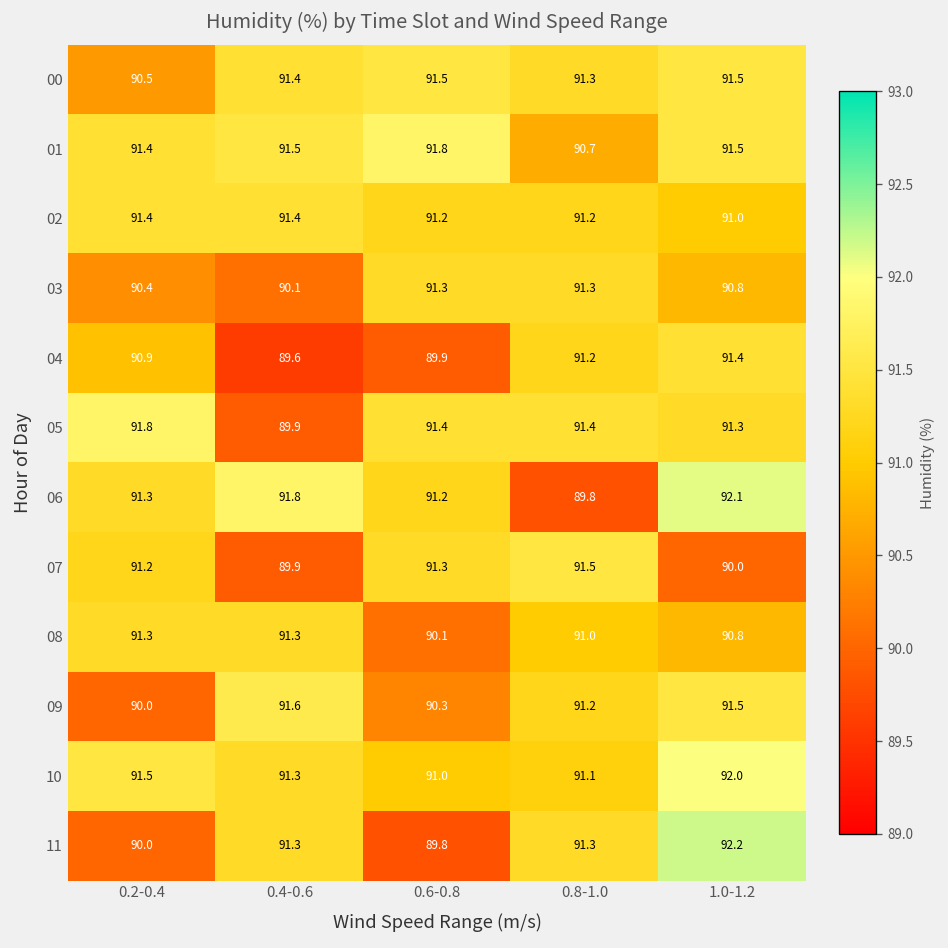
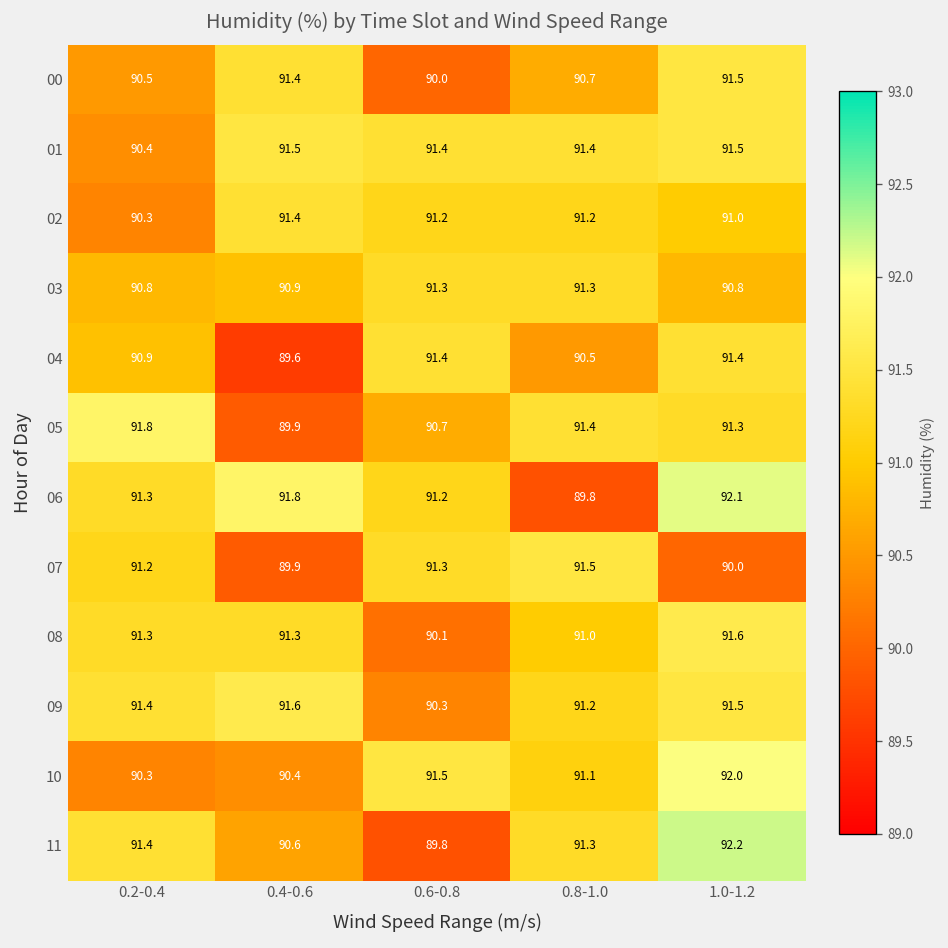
00, 0.6-0.8: 91.5 -> 90.0
00, 0.8-1.0: 91.3 -> 90.7
01, 0.2-0.4: 91.4 -> 90.4
01, 0.6-0.8: 91.8 -> 91.4
01, 0.8-1.0: 90.7 -> 91.4
02, 0.2-0.4: 91.4 -> 90.3
03, 0.2-0.4: 90.4 -> 90.8
03, 0.4-0.6: 90.1 -> 90.9
04, 0.6-0.8: 89.9 -> 91.4
04, 0.8-1.0: 91.2 -> 90.5
05, 0.6-0.8: 91.4 -> 90.7
08, 1.0-1.2: 90.8 -> 91.6
09, 0.2-0.4: 90.0 -> 91.4
10, 0.2-0.4: 91.5 -> 90.3
10, 0.4-0.6: 91.3 -> 90.4
10, 0.6-0.8: 91.0 -> 91.5
11, 0.2-0.4: 90.0 -> 91.4
11, 0.4-0.6: 91.3 -> 90.6
